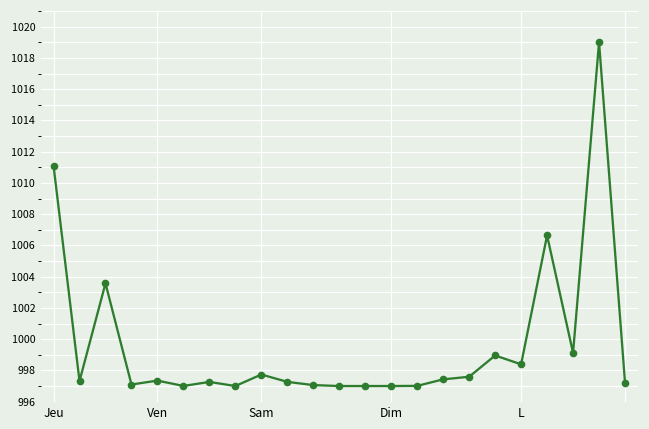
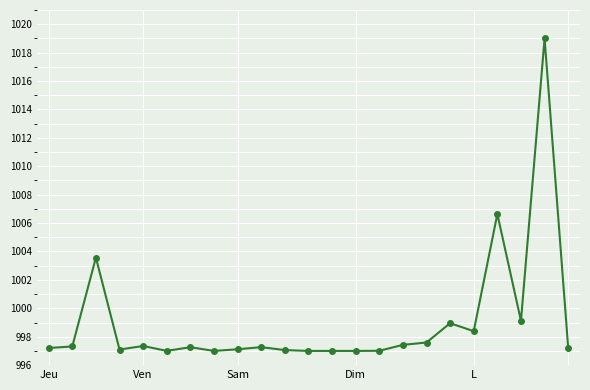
Jeu: 1011.1 -> 997.2
Sam: 997.7 -> 997.1
